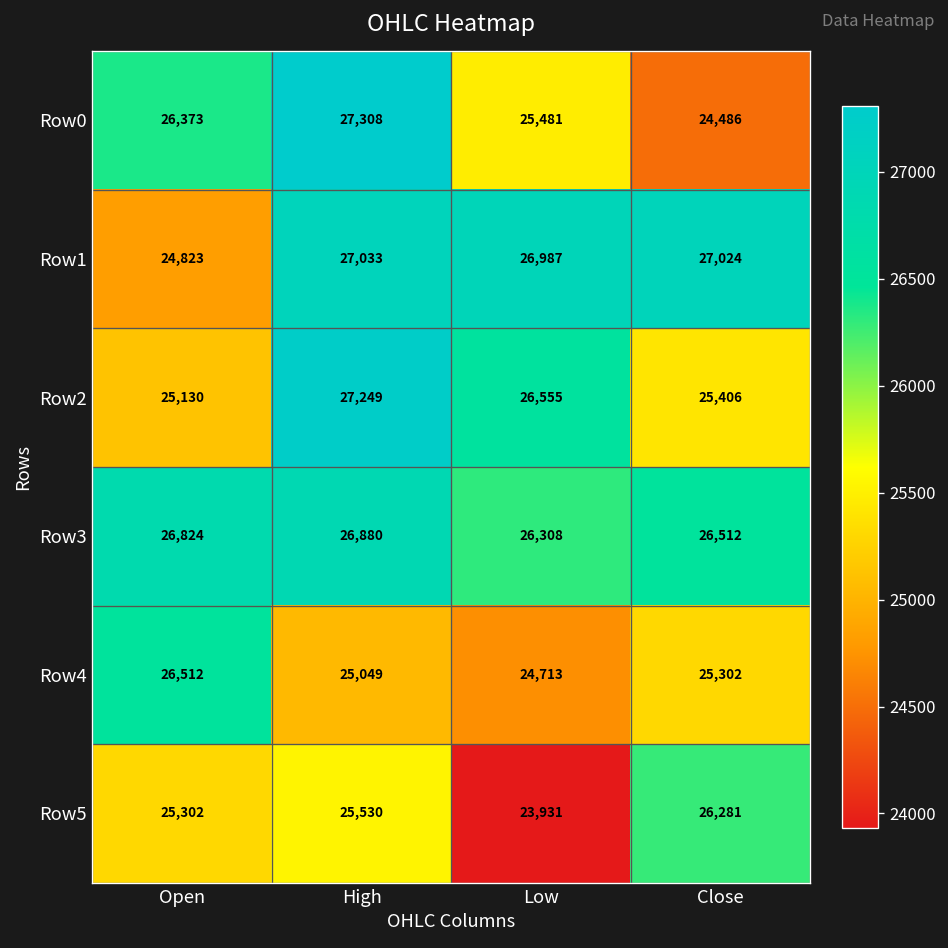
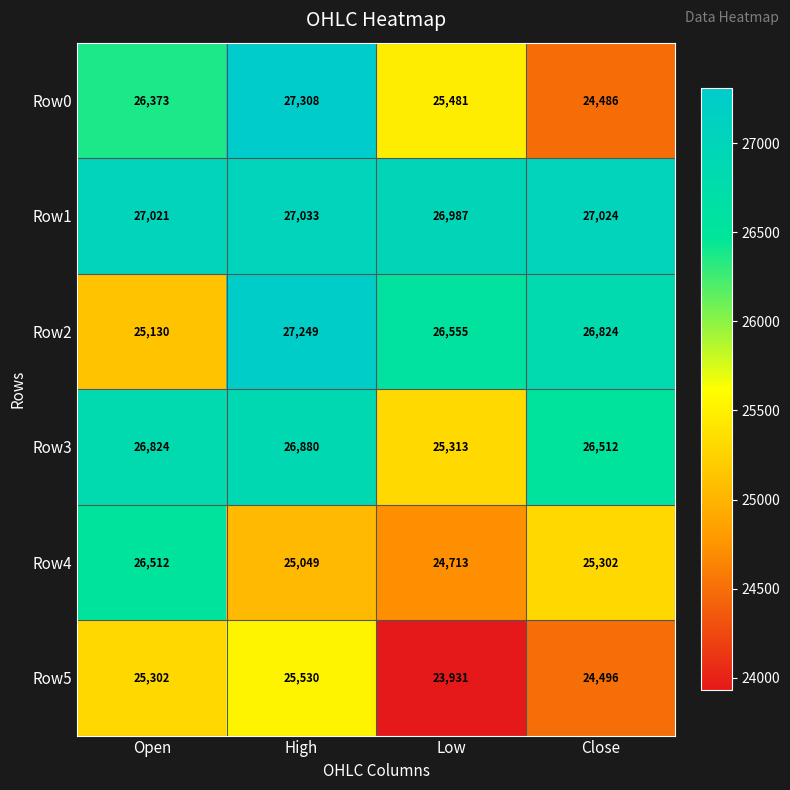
Row1, Open: 24,823 -> 27,021
Row2, Close: 25,406 -> 26,824
Row3, Low: 26,308 -> 25,313
Row5, Close: 26,281 -> 24,496
